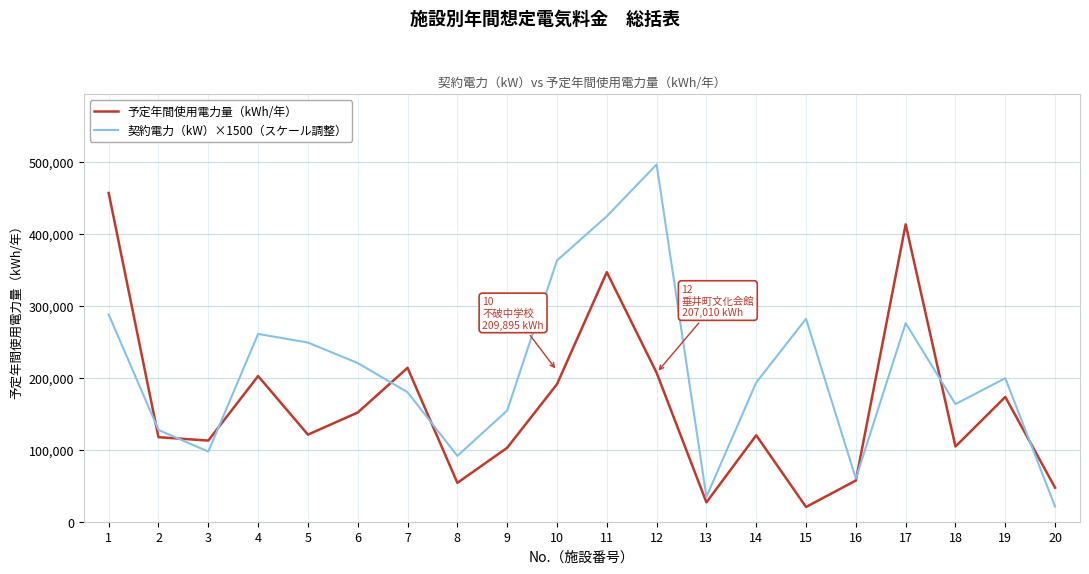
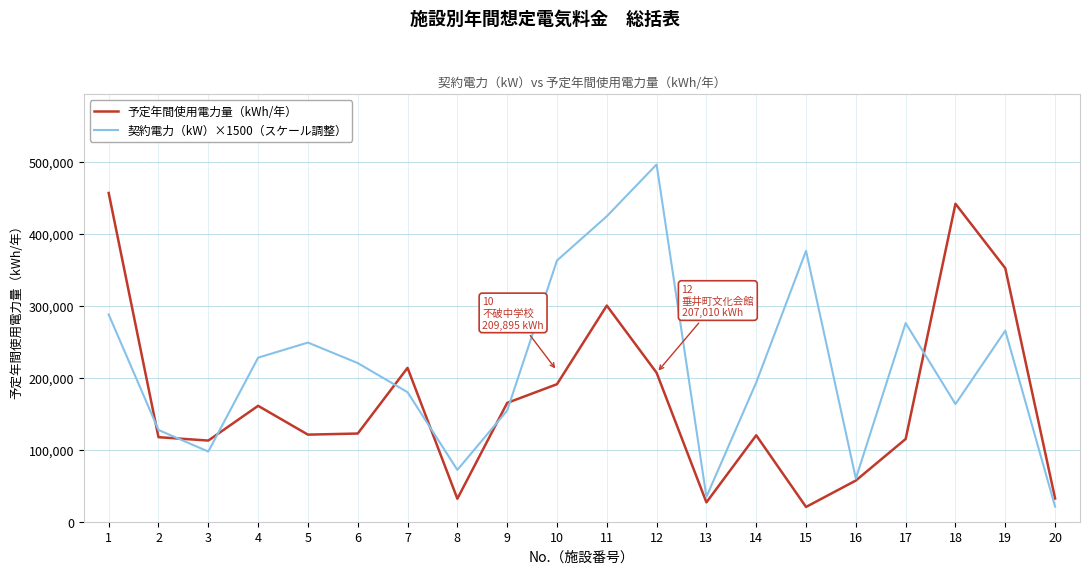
予定年間使用電力量（kWh/年）, 4: 200,000 -> 160,000
契約電力（kW）×1500（スケール調整）, 4: 260,000 -> 230,000
予定年間使用電力量（kWh/年）, 6: 150,000 -> 120,000
予定年間使用電力量（kWh/年）, 8: 50,000 -> 30,000
契約電力（kW）×1500（スケール調整）, 8: 90,000 -> 70,000
予定年間使用電力量（kWh/年）, 9: 100,000 -> 170,000
予定年間使用電力量（kWh/年）, 11: 350,000 -> 300,000
契約電力（kW）×1500（スケール調整）, 15: 280,000 -> 380,000
予定年間使用電力量（kWh/年）, 17: 410,000 -> 110,000
予定年間使用電力量（kWh/年）, 18: 100,000 -> 440,000
予定年間使用電力量（kWh/年）, 19: 170,000 -> 350,000
契約電力（kW）×1500（スケール調整）, 19: 200,000 -> 270,000
予定年間使用電力量（kWh/年）, 20: 50,000 -> 30,000
